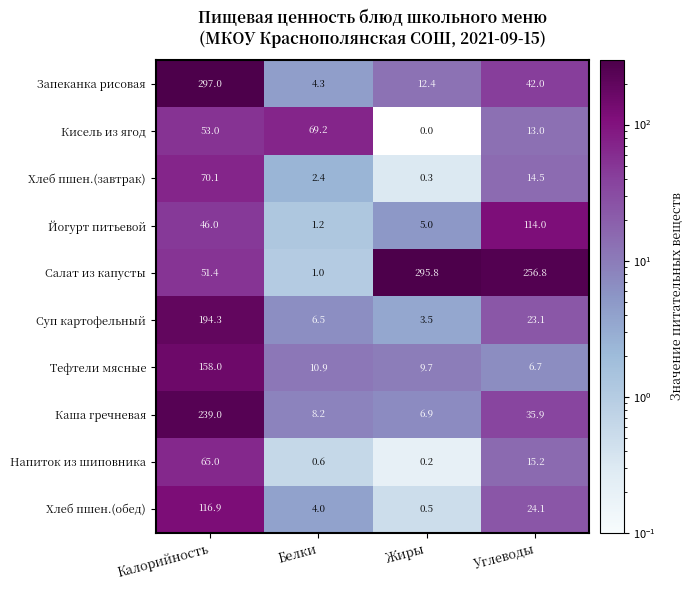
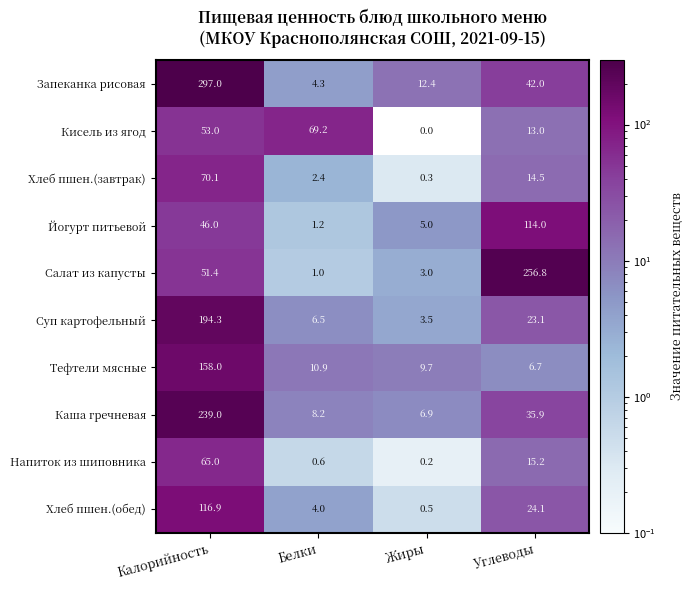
Салат из капусты, Жиры: 295.8 -> 3.0
